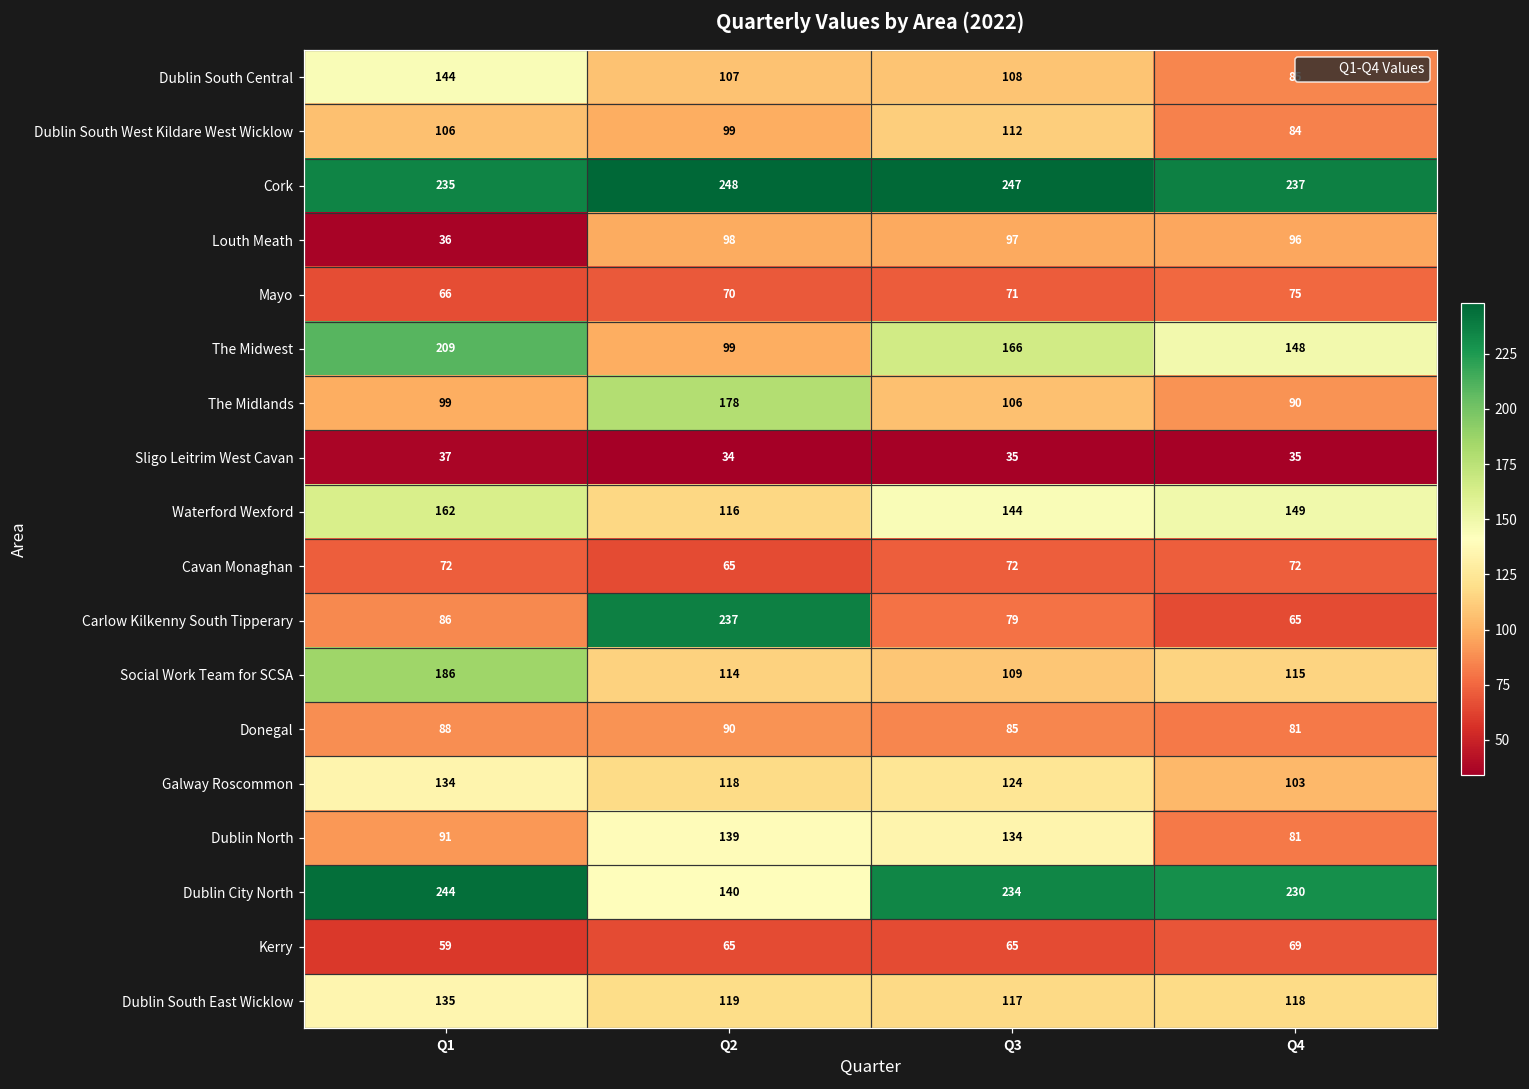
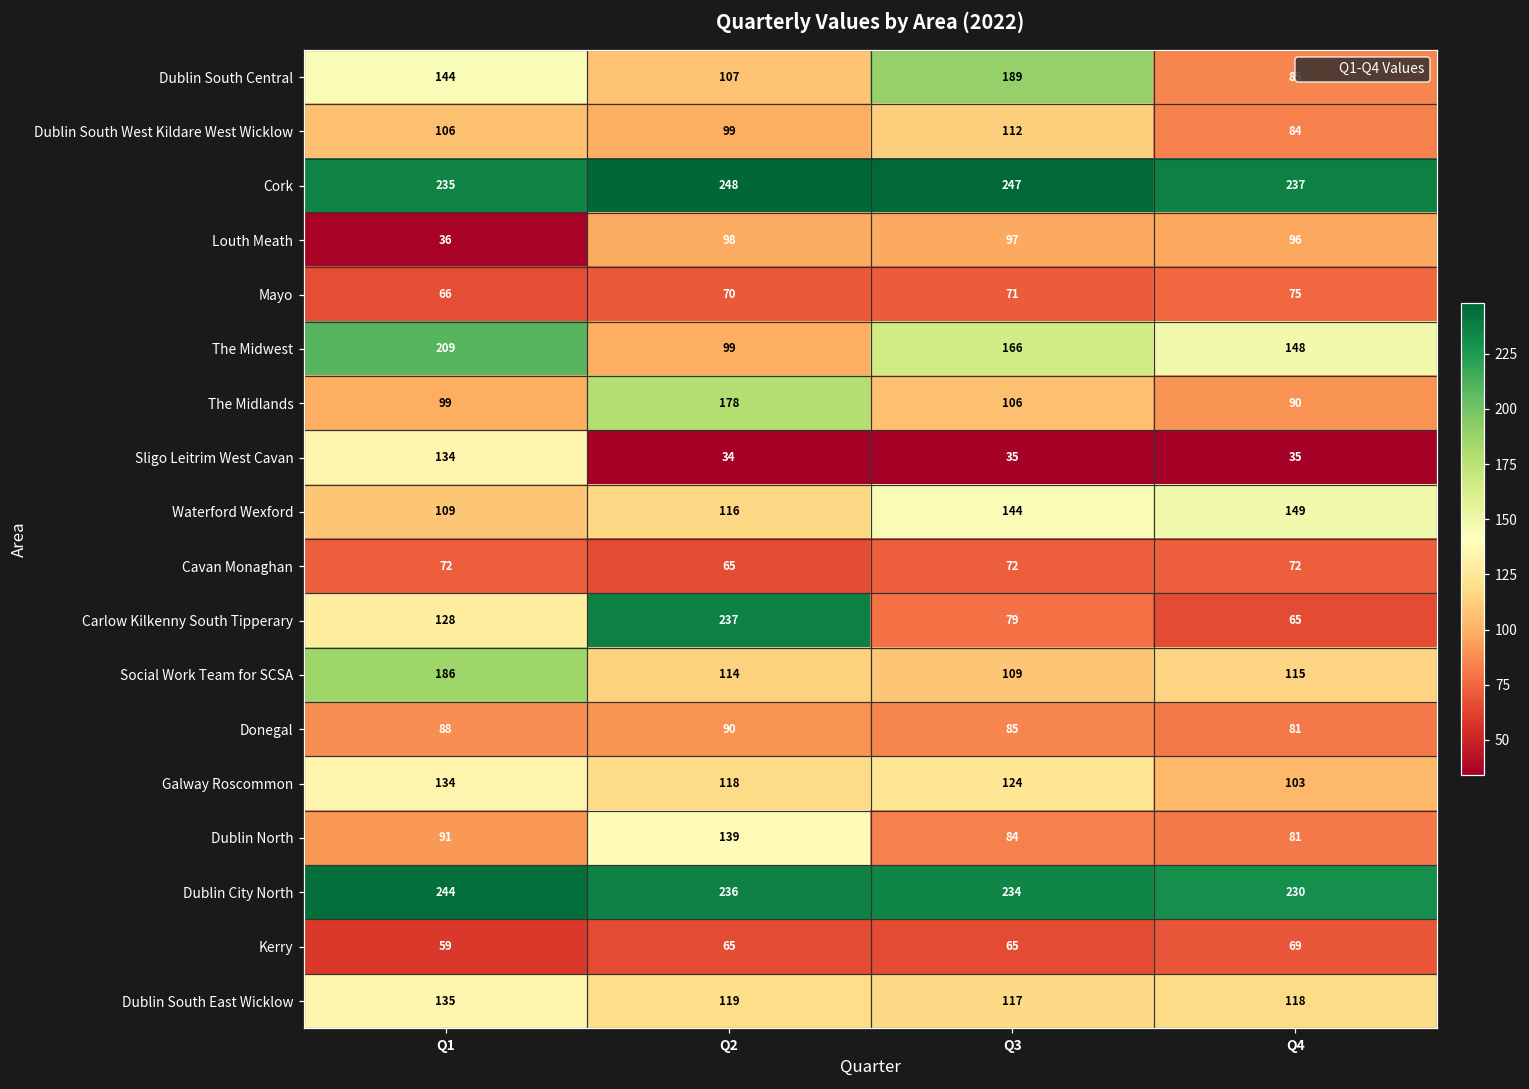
Dublin South Central, Q3: 108 -> 189
Sligo Leitrim West Cavan, Q1: 37 -> 134
Waterford Wexford, Q1: 162 -> 109
Carlow Kilkenny South Tipperary, Q1: 86 -> 128
Dublin North, Q3: 134 -> 84
Dublin City North, Q2: 140 -> 236
